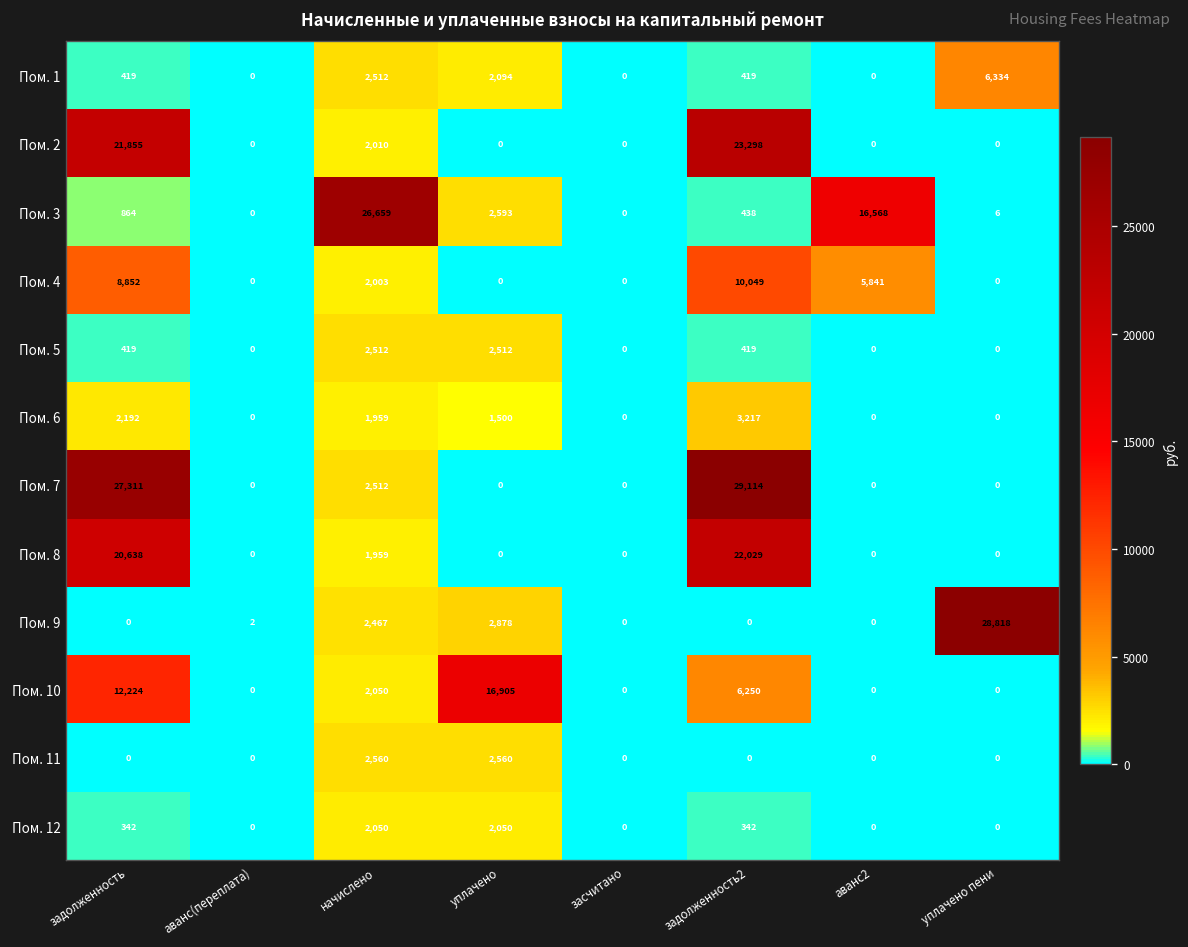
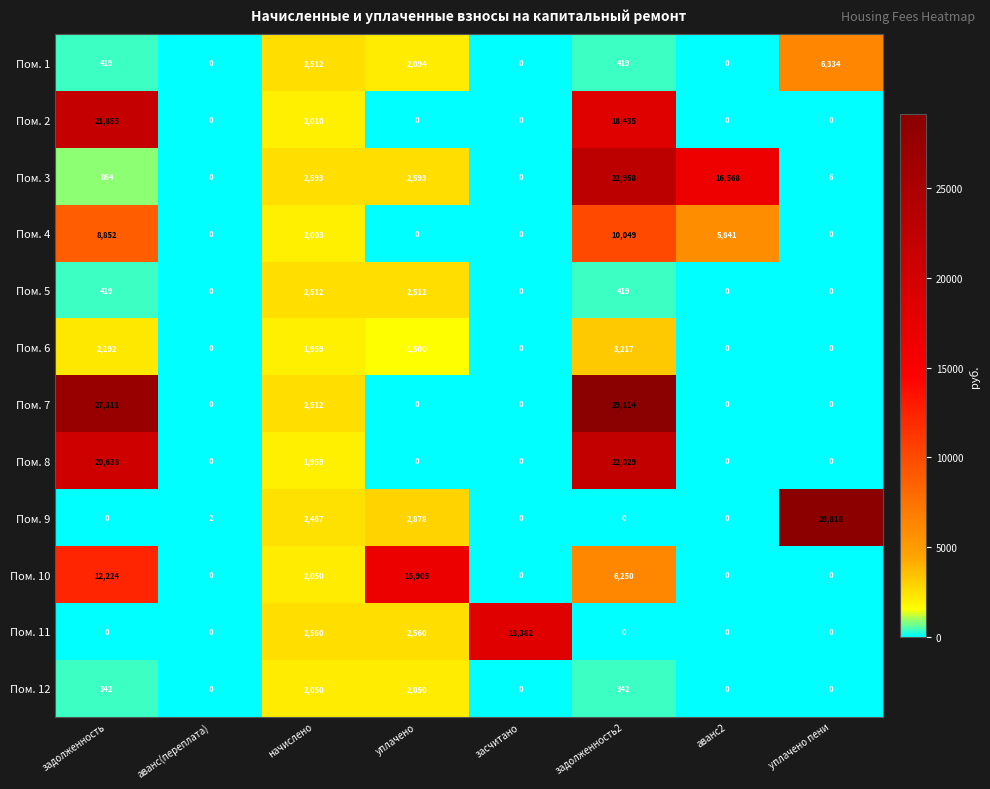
Пом. 2, задолженность2: 23,298 -> 18,435
Пом. 3, начислено: 26,659 -> 2,593
Пом. 3, задолженность2: 438 -> 22,958
Пом. 11, засчитано: 0 -> 18,382
